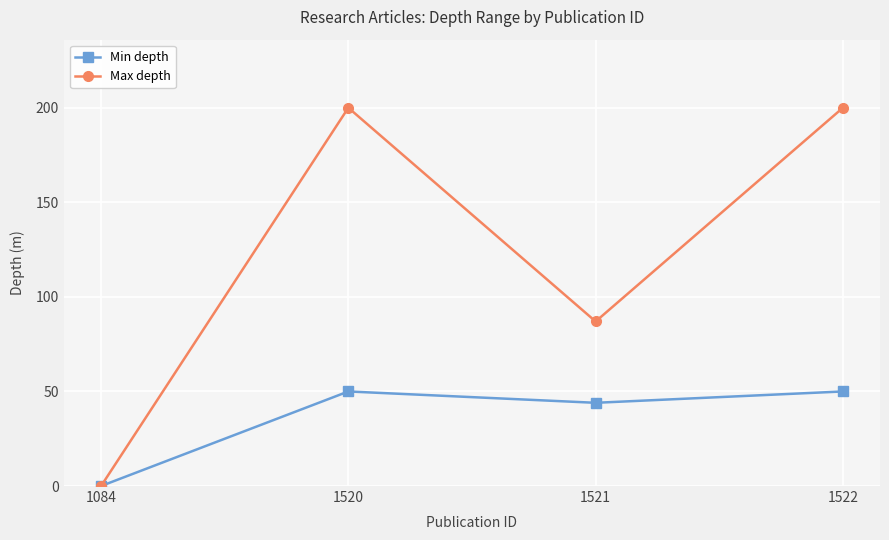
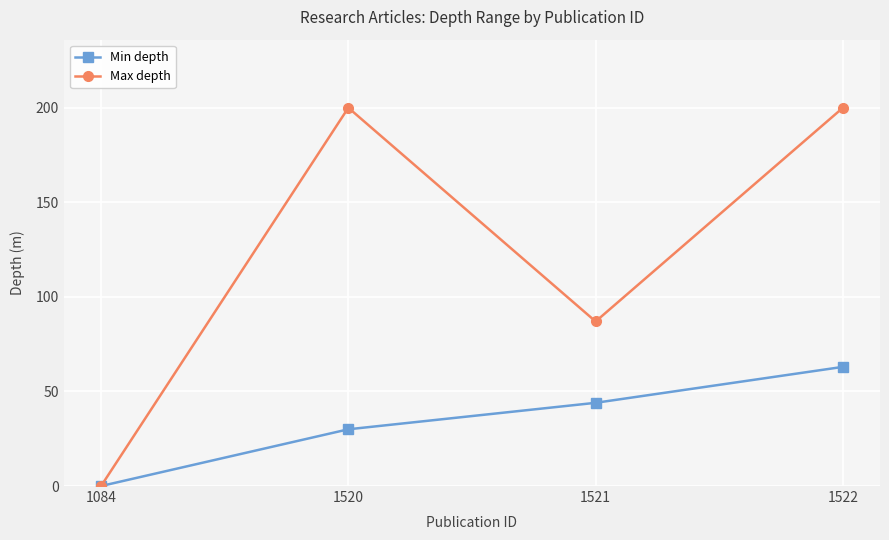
Min depth, 1520: 50 -> 30
Min depth, 1522: 50 -> 63
